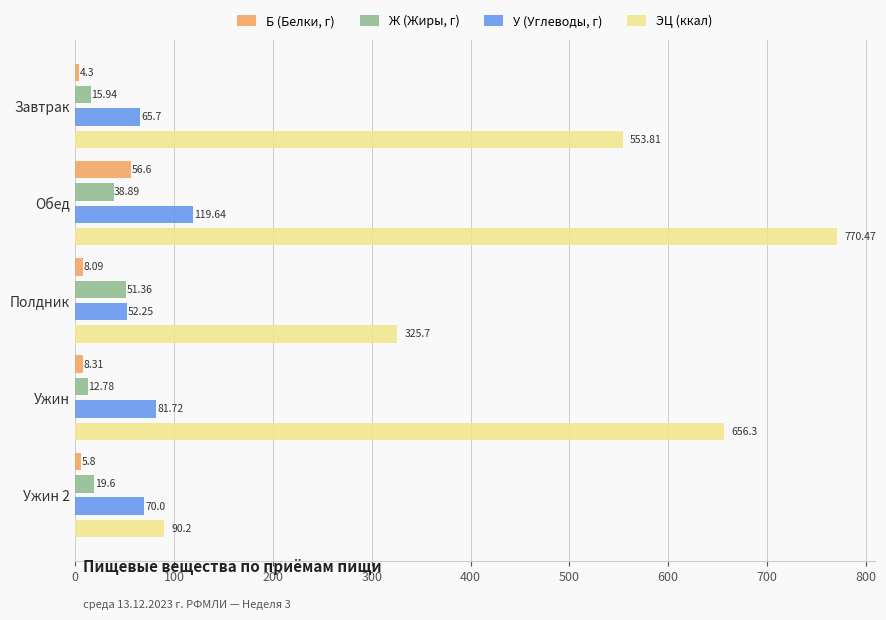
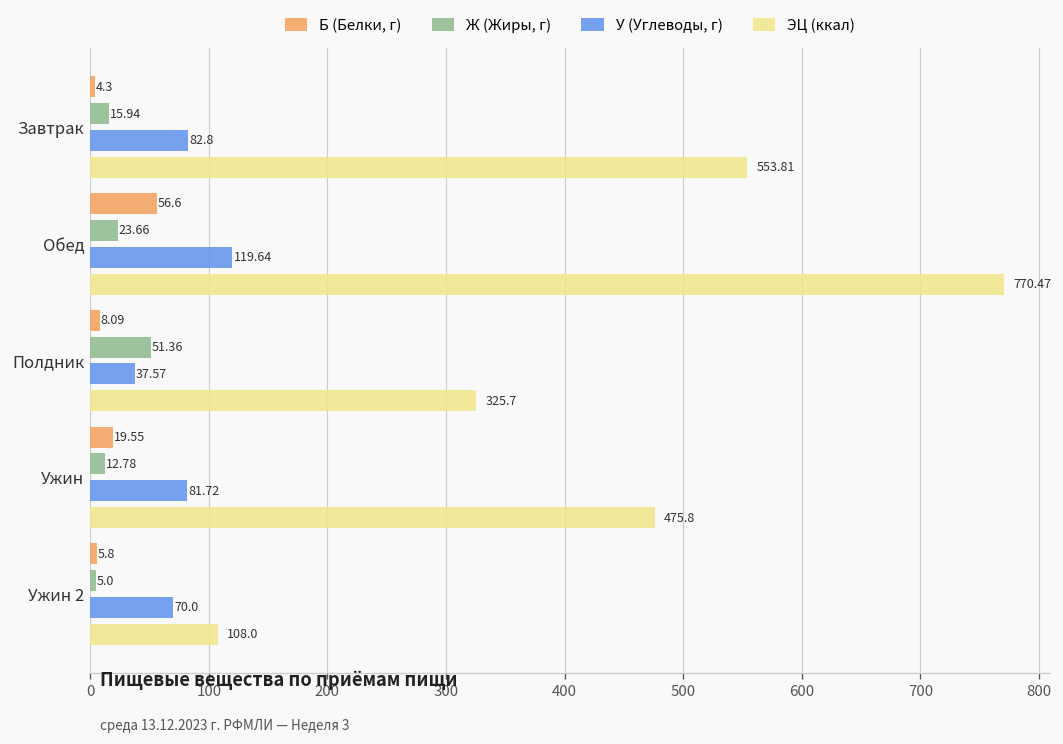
У (Углеводы, г), Завтрак: 65.7 -> 82.8
Ж (Жиры, г), Обед: 38.89 -> 23.66
У (Углеводы, г), Полдник: 52.25 -> 37.57
Б (Белки, г), Ужин: 8.31 -> 19.55
ЭЦ (ккал), Ужин: 656.3 -> 475.8
Ж (Жиры, г), Ужин 2: 19.6 -> 5.0
ЭЦ (ккал), Ужин 2: 90.2 -> 108.0
